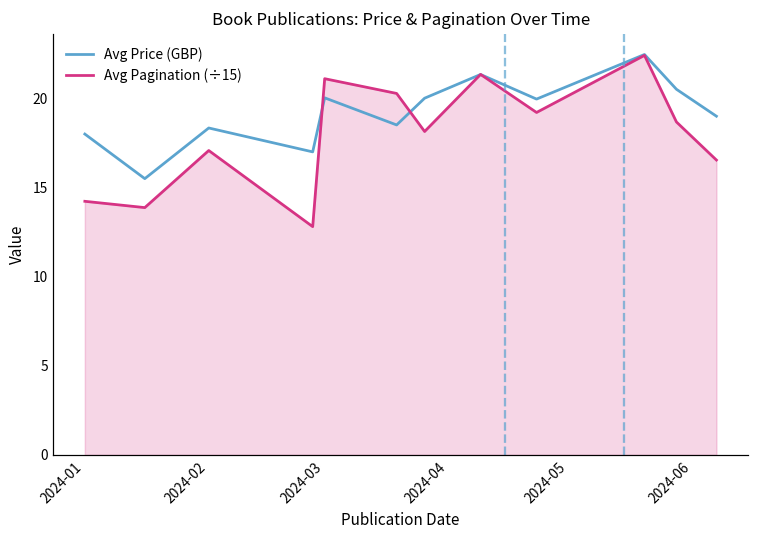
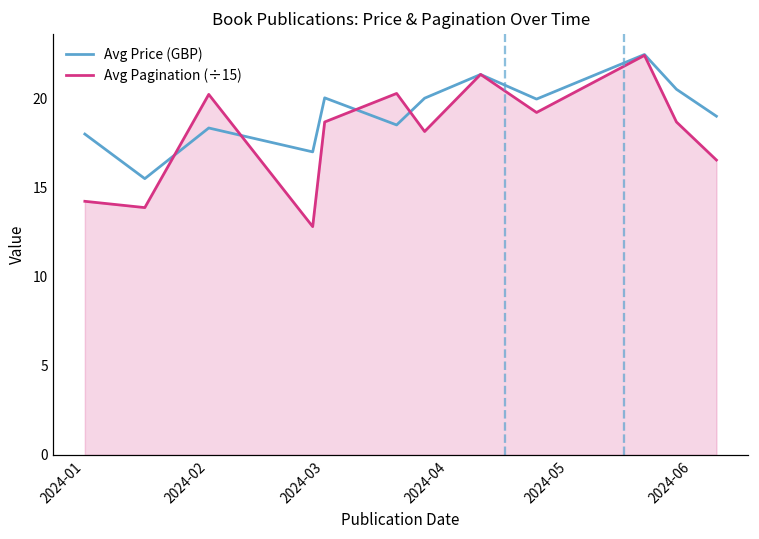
Avg Pagination (÷15), 2024-02: 17.1 -> 20.2
Avg Pagination (÷15), 2024-03: 21.1 -> 18.7
